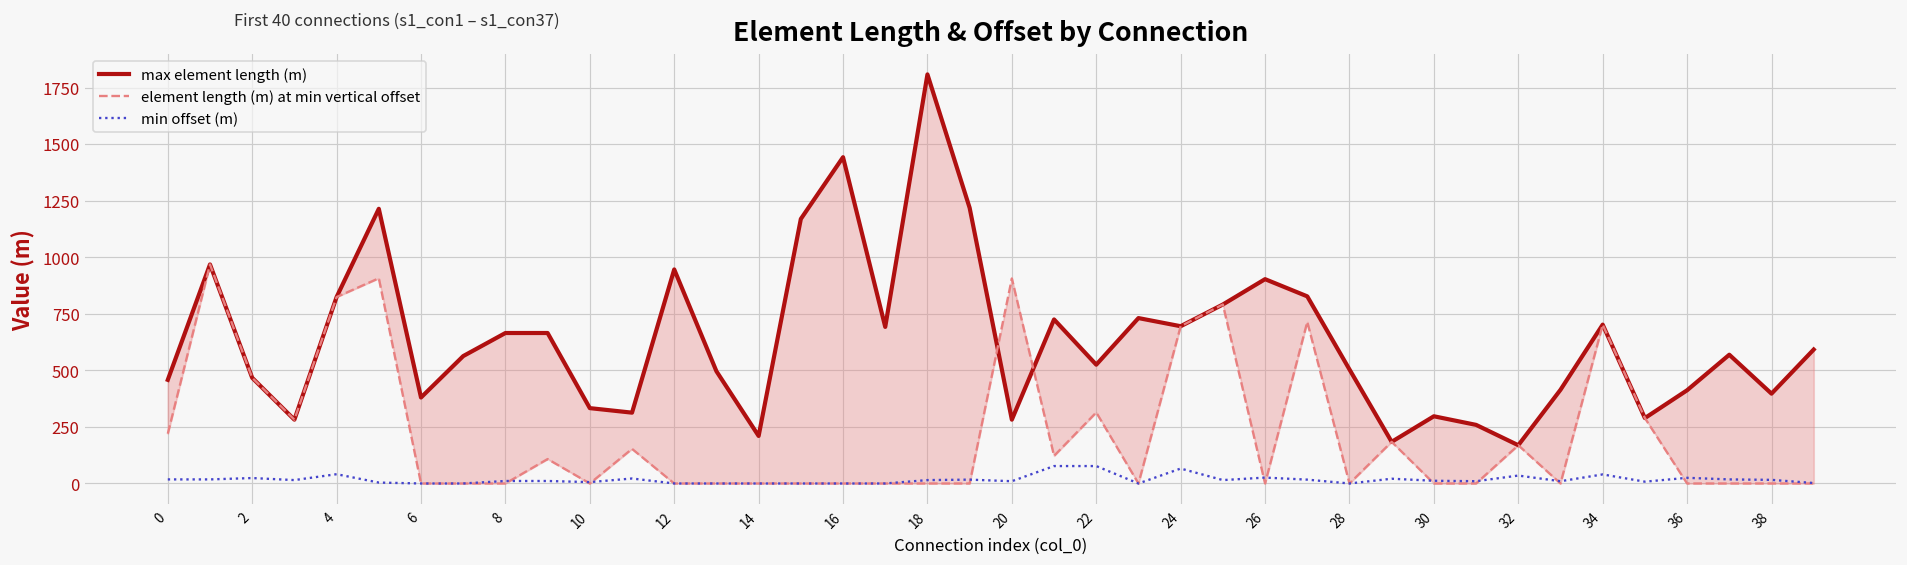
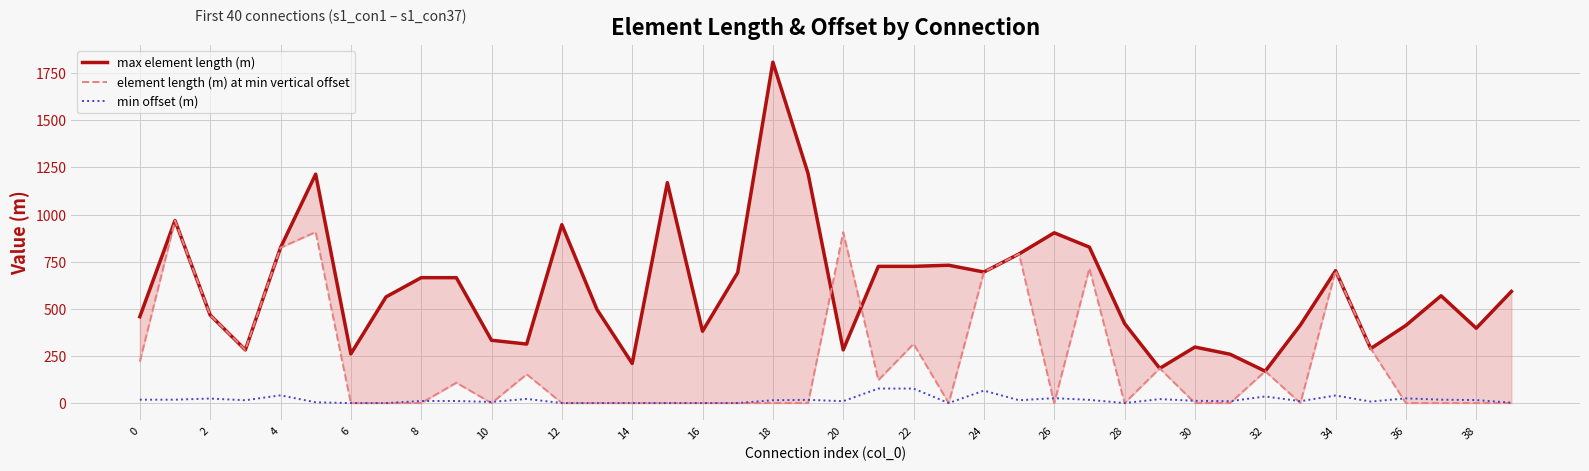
max element length (m), 6: 380 -> 260
max element length (m), 16: 1440 -> 380
max element length (m), 22: 530 -> 730
max element length (m), 28: 500 -> 420
